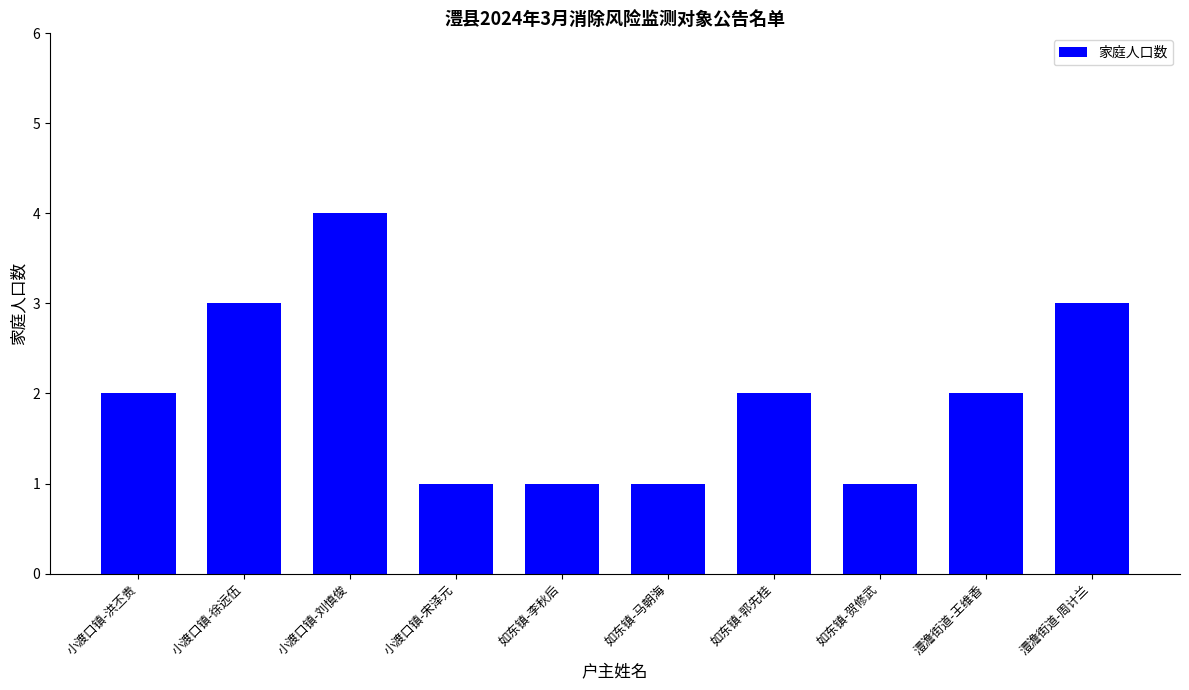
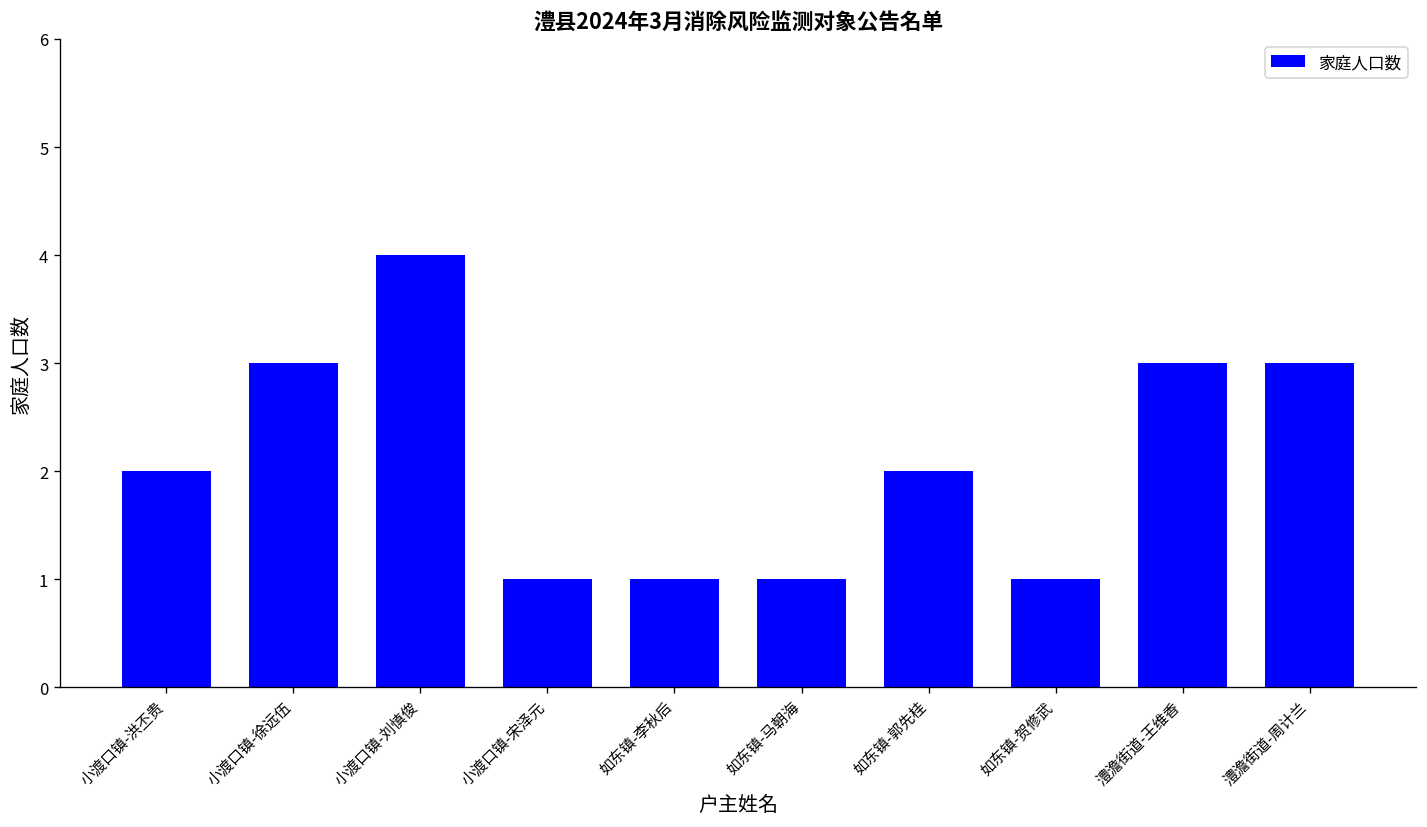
澧澹街道-王维香: 2 -> 3
